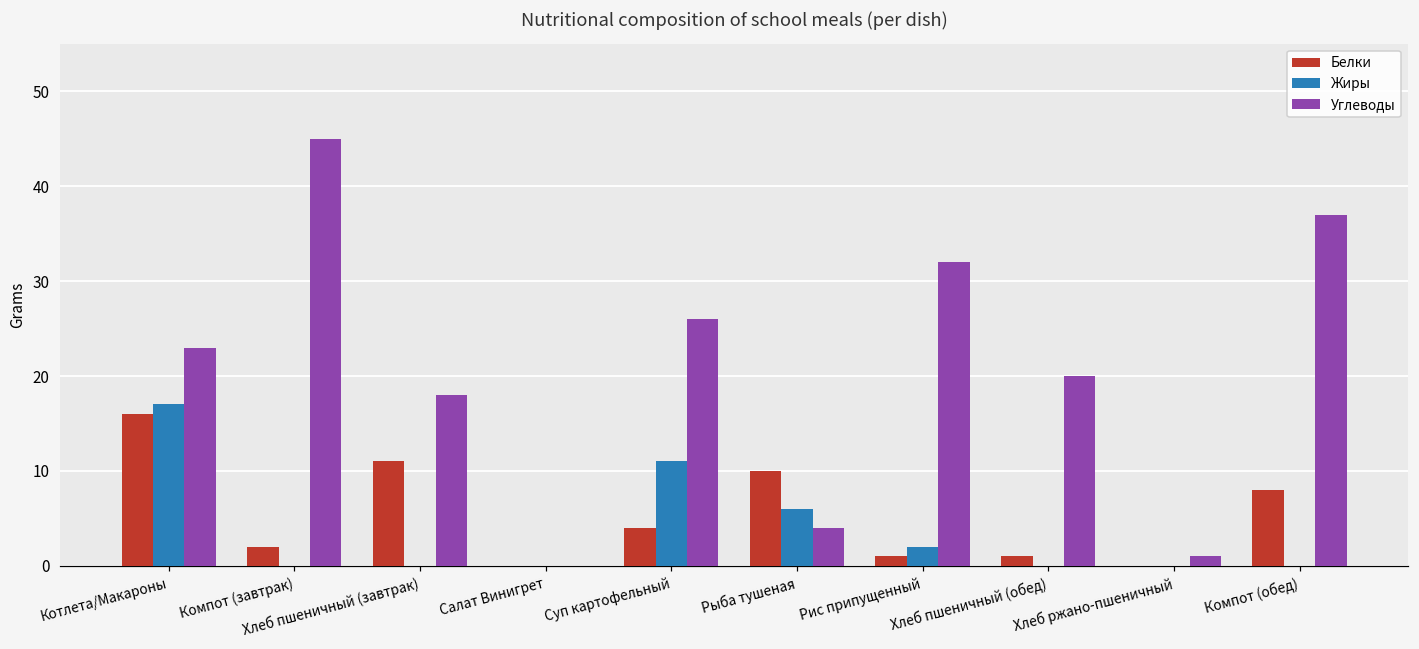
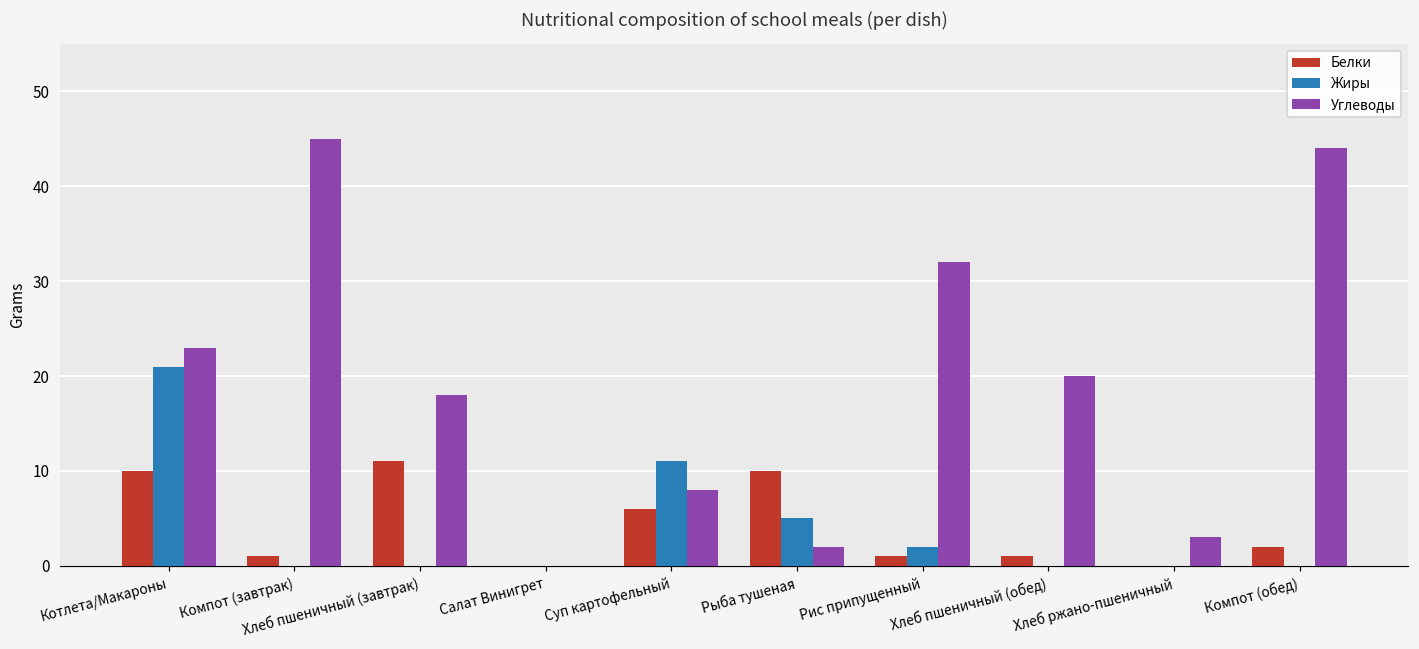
Белки, Котлета/Макароны: 16 -> 10
Жиры, Котлета/Макароны: 17 -> 21
Белки, Компот (завтрак): 2 -> 1
Белки, Суп картофельный: 4 -> 6
Углеводы, Суп картофельный: 26 -> 8
Жиры, Рыба тушеная: 6 -> 5
Углеводы, Рыба тушеная: 4 -> 2
Углеводы, Хлеб ржано-пшеничный: 1 -> 3
Белки, Компот (обед): 8 -> 2
Углеводы, Компот (обед): 37 -> 44
